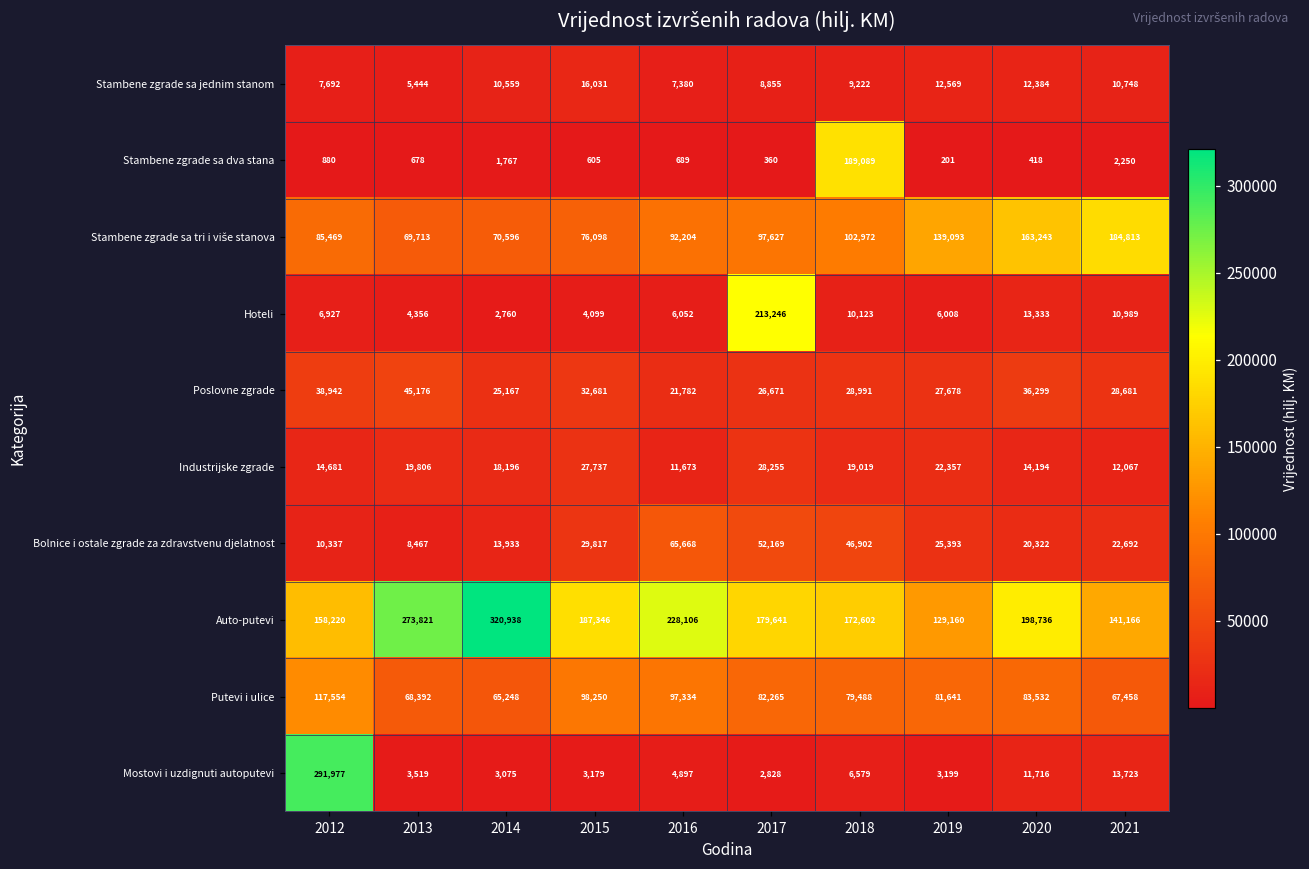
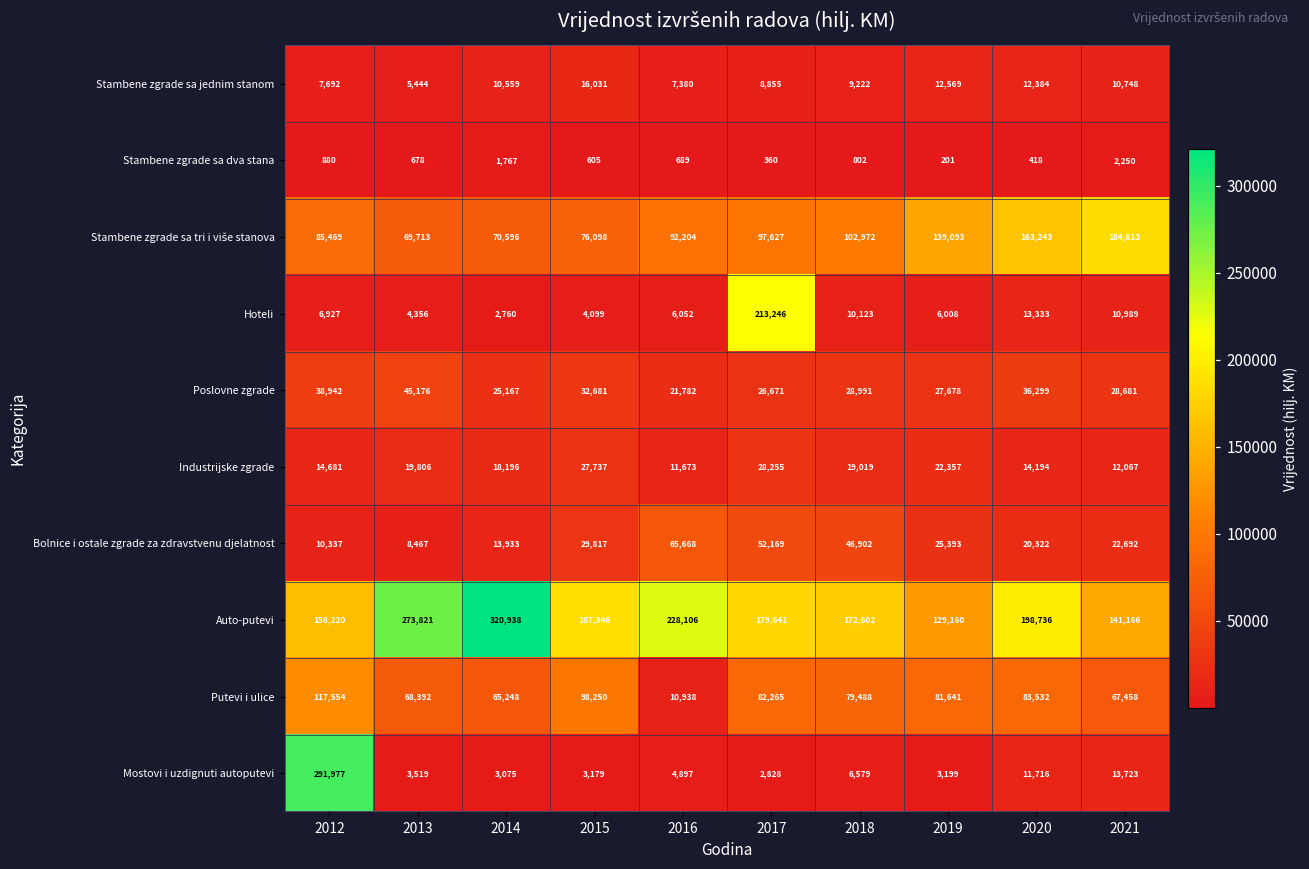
Stambene zgrade sa dva stana, 2018: 189,089 -> 802
Putevi i ulice, 2016: 97,334 -> 10,938
